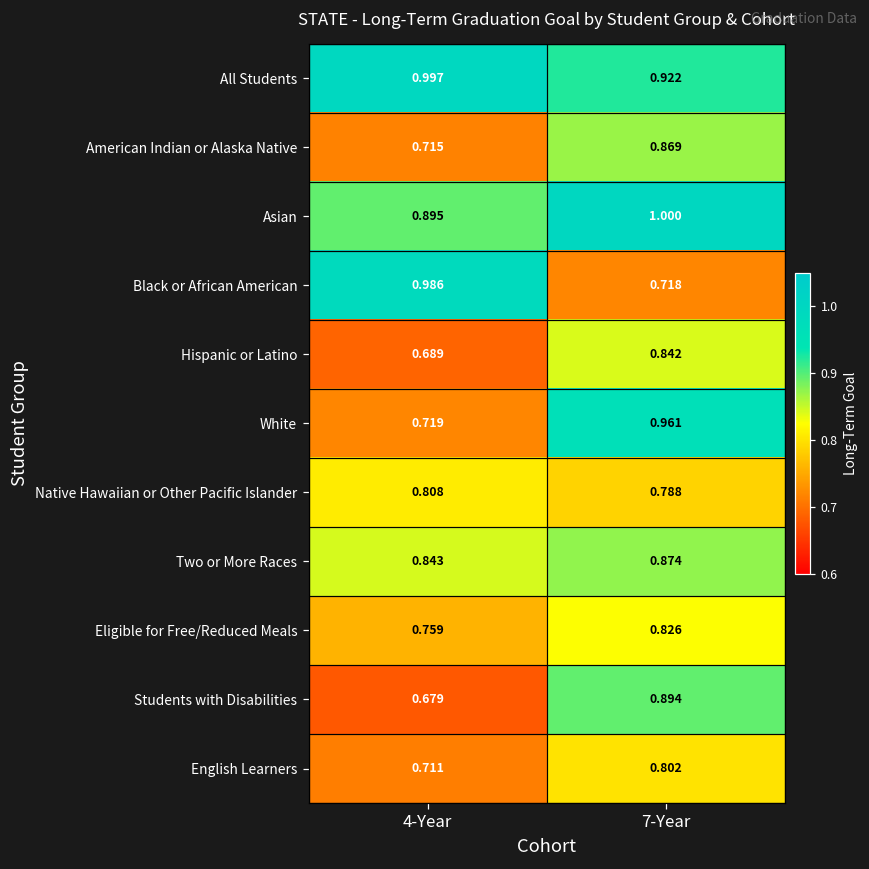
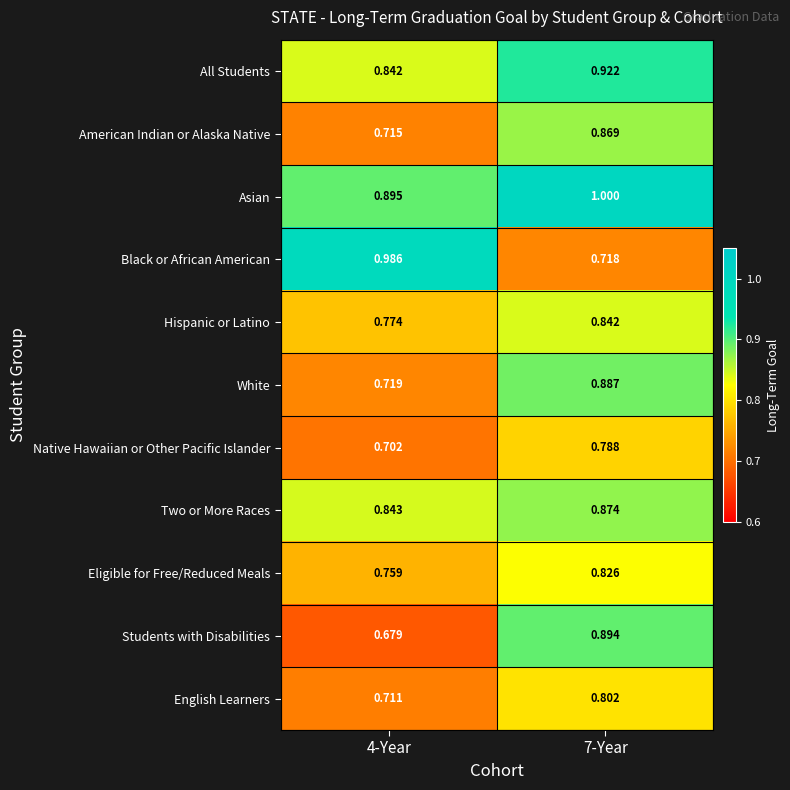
All Students, 4-Year: 0.997 -> 0.842
Hispanic or Latino, 4-Year: 0.689 -> 0.774
White, 7-Year: 0.961 -> 0.887
Native Hawaiian or Other Pacific Islander, 4-Year: 0.808 -> 0.702
